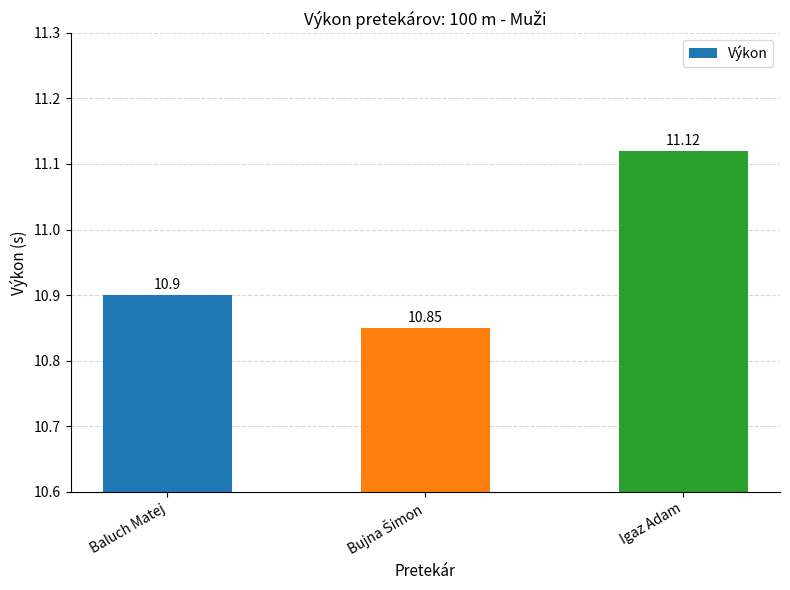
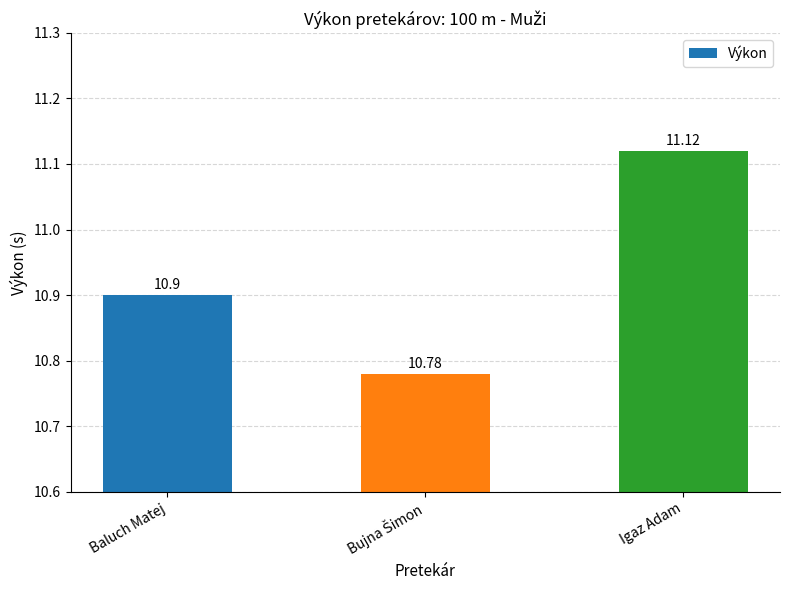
Bujna Šimon: 10.85 -> 10.78
